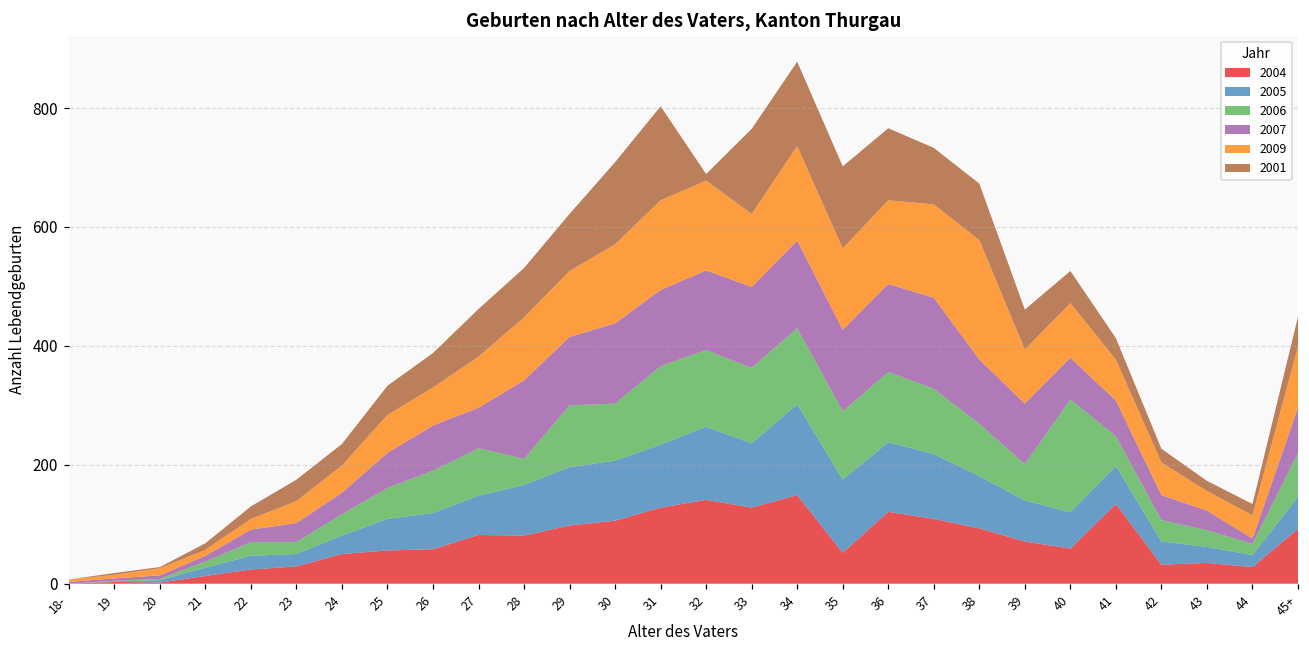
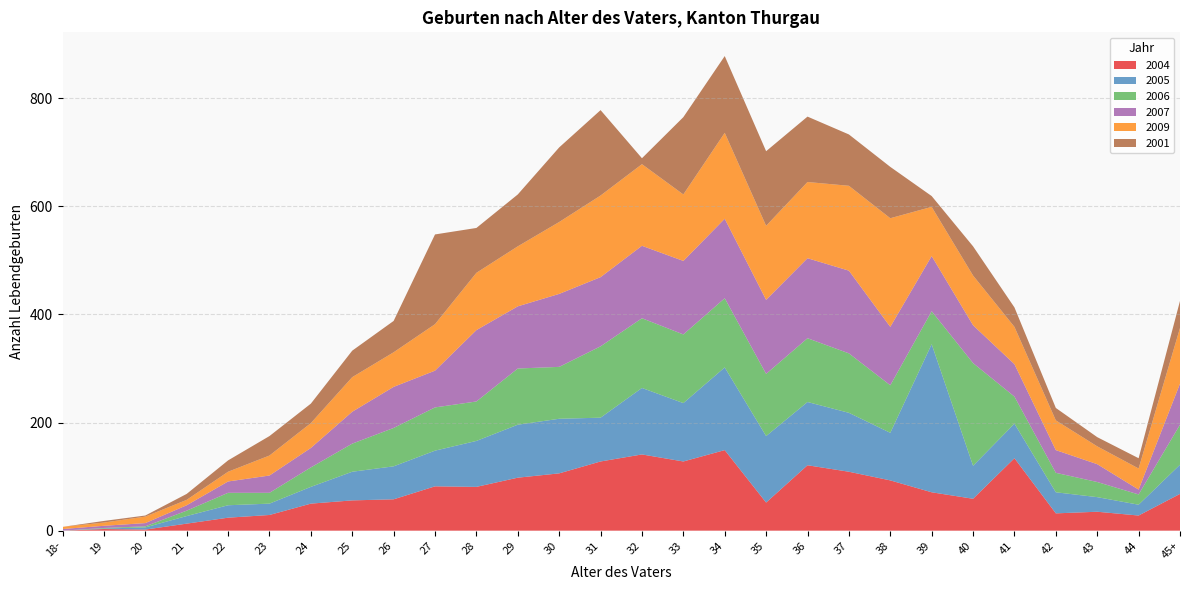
2001, 27: 80 -> 170
2006, 28: 40 -> 70
2005, 31: 110 -> 80
2005, 39: 70 -> 270
2001, 39: 70 -> 20
2004, 45+: 90 -> 70
